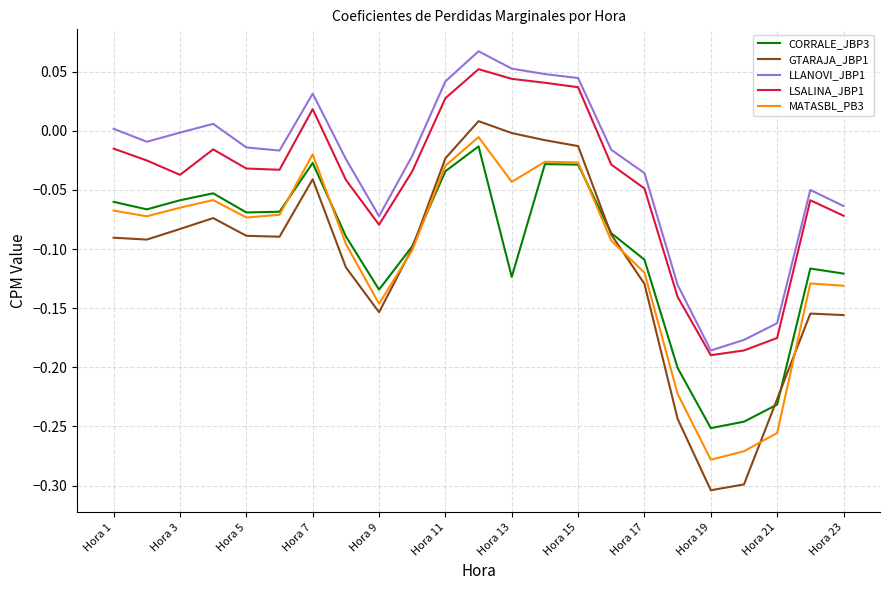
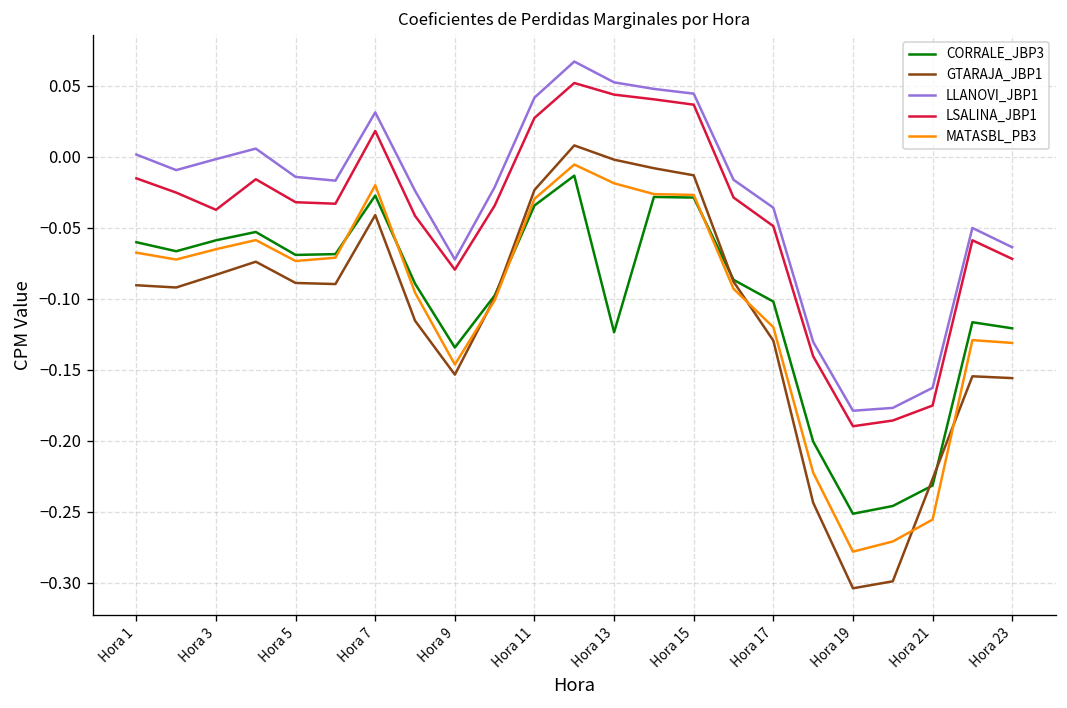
MATASBL_PB3, Hora 13: -0.043 -> -0.019
CORRALE_JBP3, Hora 17: -0.109 -> -0.102
LLANOVI_JBP1, Hora 19: -0.186 -> -0.179
